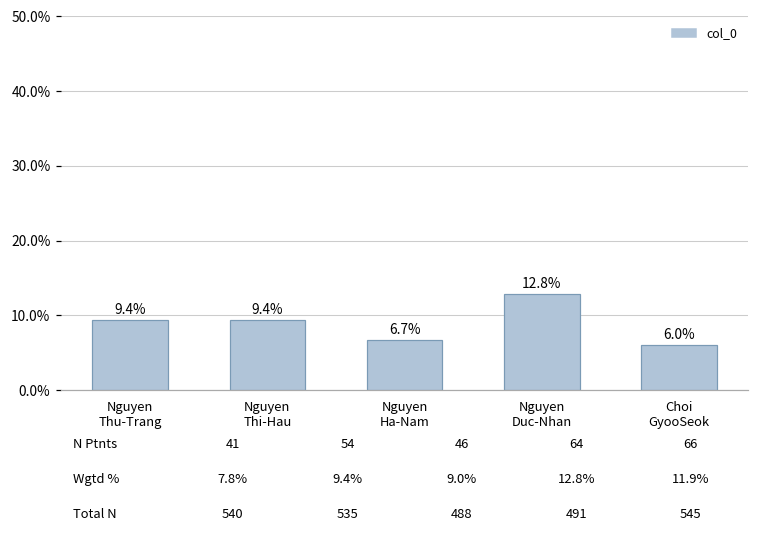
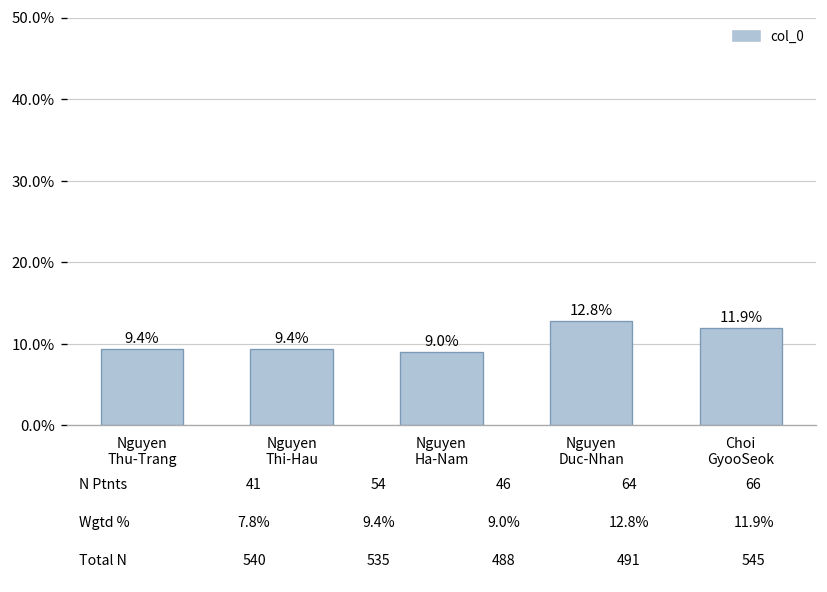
Nguyen Ha-Nam: 6.7% -> 9.0%
Choi GyooSeok: 6.0% -> 11.9%
